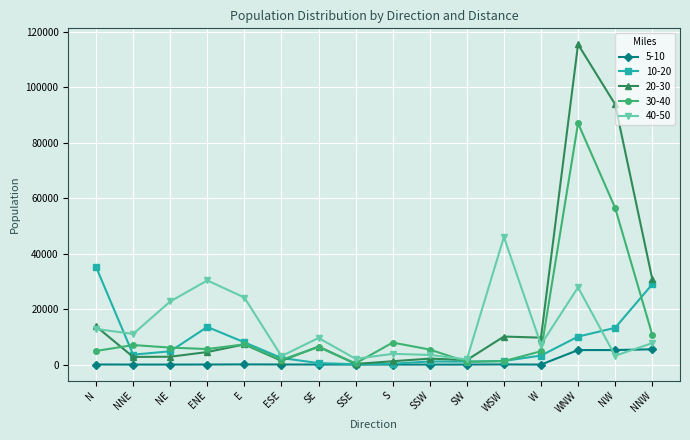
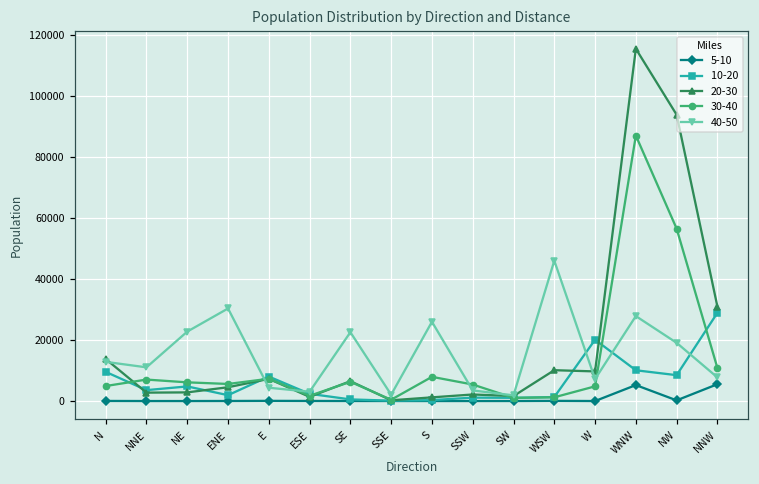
10-20, N: 35000 -> 10000
10-20, ENE: 14000 -> 2000
40-50, E: 24000 -> 4000
40-50, SE: 10000 -> 23000
40-50, S: 4000 -> 26000
10-20, W: 3000 -> 20000
5-10, NW: 5000 -> 0
10-20, NW: 13000 -> 8000
40-50, NW: 3000 -> 19000
